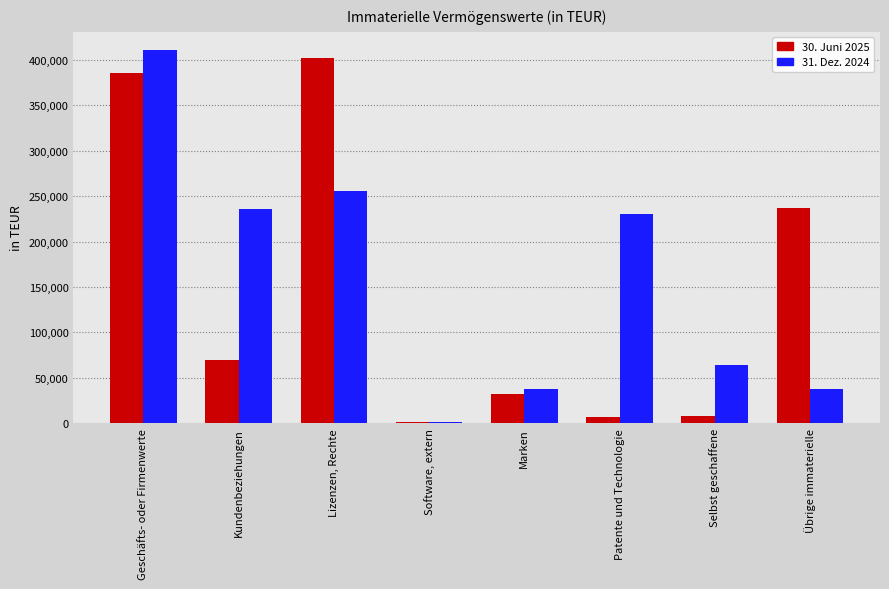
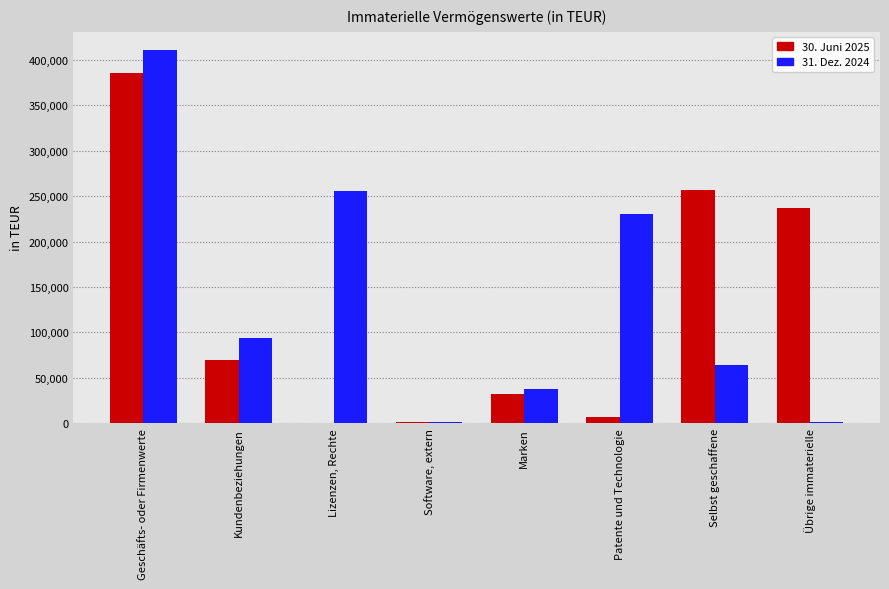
31. Dez. 2024, Kundenbeziehungen: 240,000 -> 90,000
30. Juni 2025, Lizenzen, Rechte: 400,000 -> 0
30. Juni 2025, Selbst geschaffene: 10,000 -> 260,000
31. Dez. 2024, Übrige immaterielle: 40,000 -> 0
